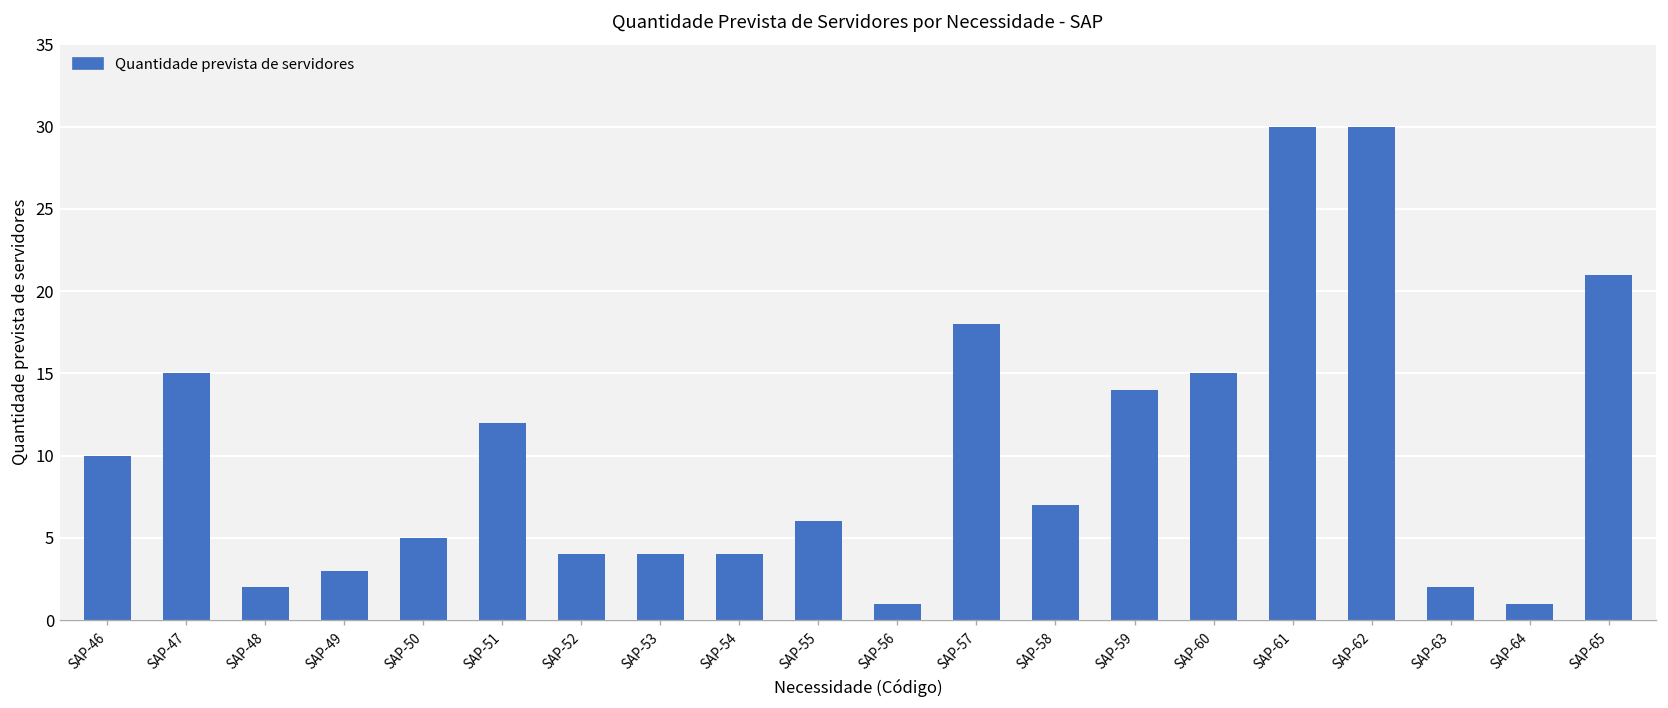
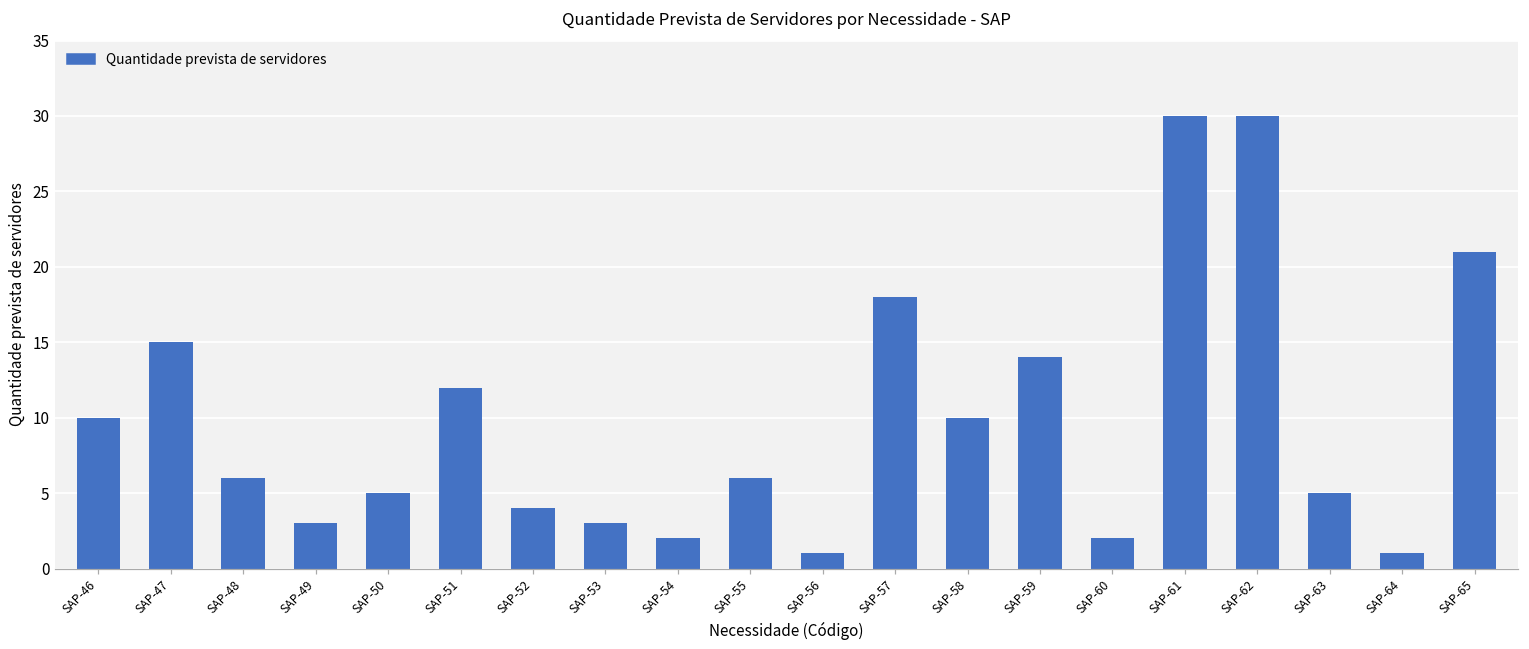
SAP-48: 2 -> 6
SAP-53: 4 -> 3
SAP-54: 4 -> 2
SAP-58: 7 -> 10
SAP-60: 15 -> 2
SAP-63: 2 -> 5
